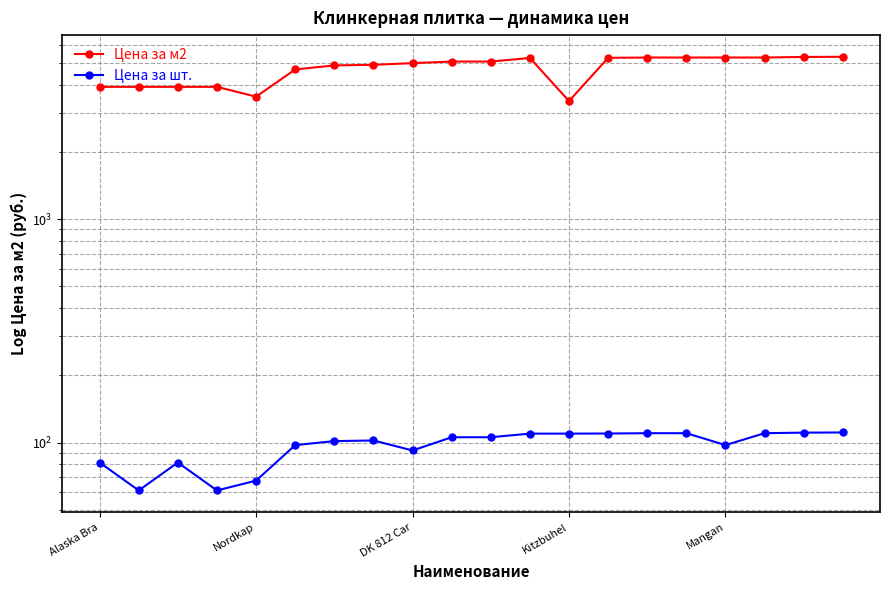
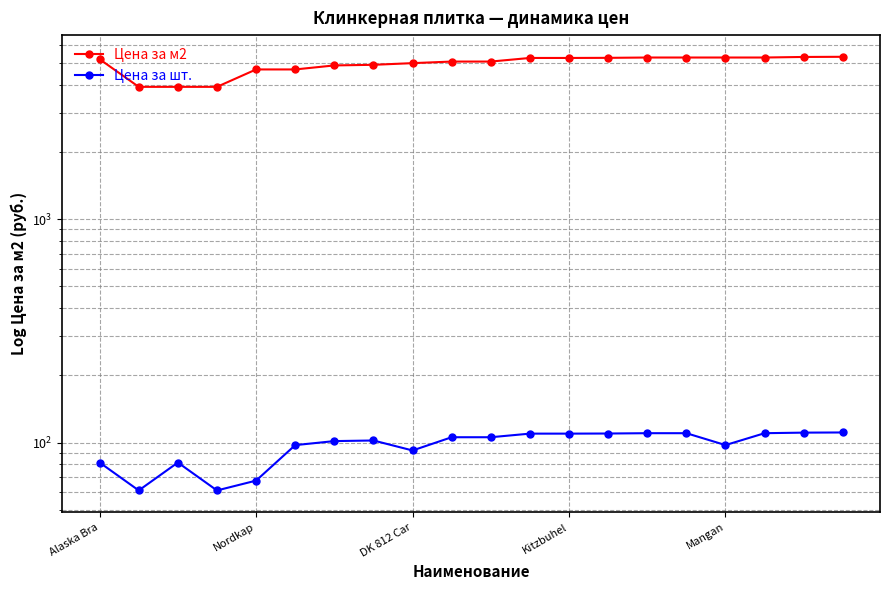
Цена за м2, Alaska Bra: 3900 -> 5200
Цена за м2, Nordkap: 3500 -> 4700
Цена за м2, Kitzbuhel: 3400 -> 5300
